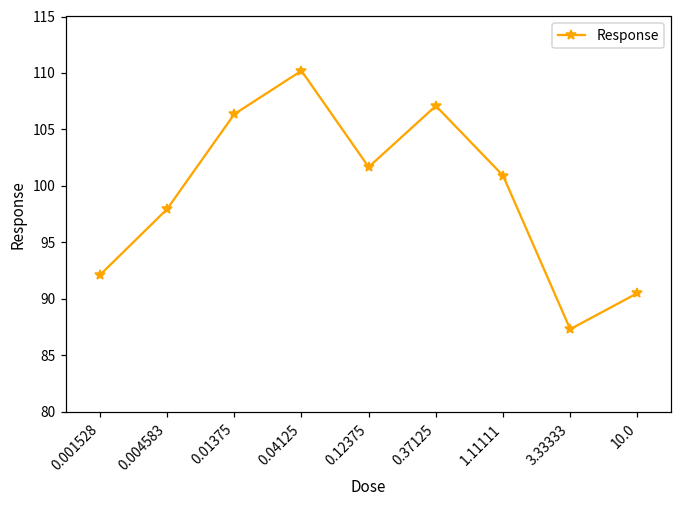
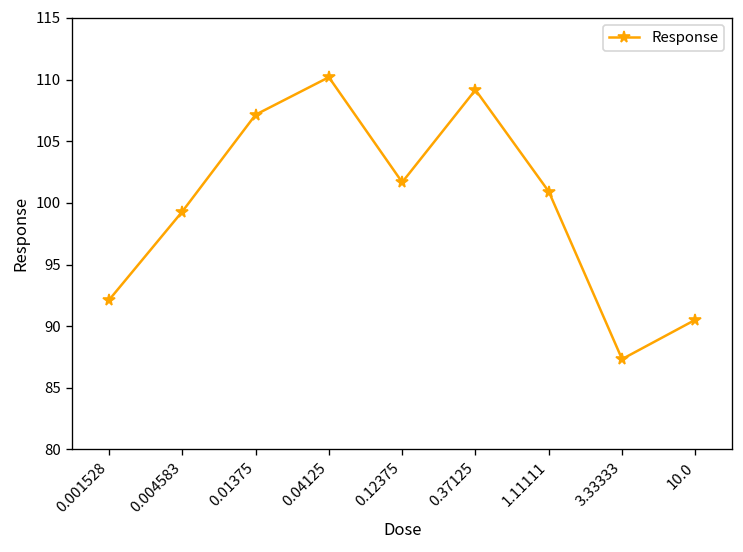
0.004583: 98.0 -> 99.3
0.01375: 106.4 -> 107.2
0.37125: 107.1 -> 109.2
